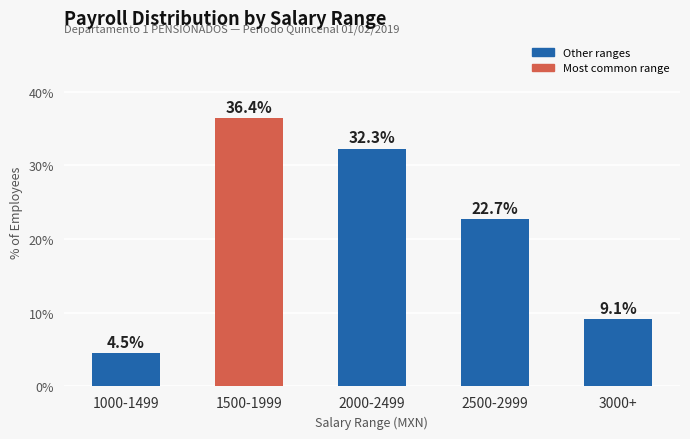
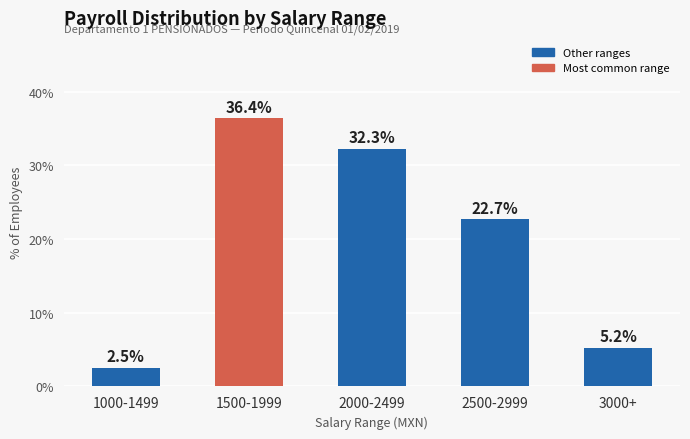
1000-1499: 4.5% -> 2.5%
3000+: 9.1% -> 5.2%
